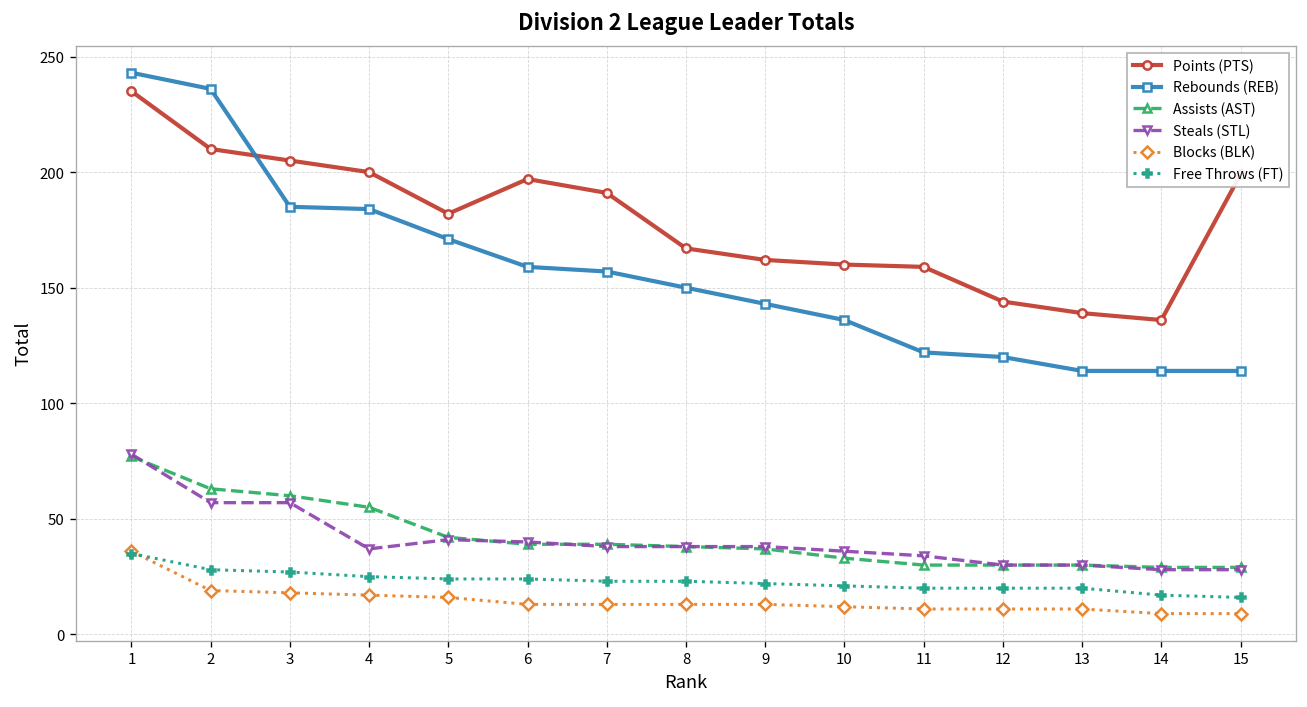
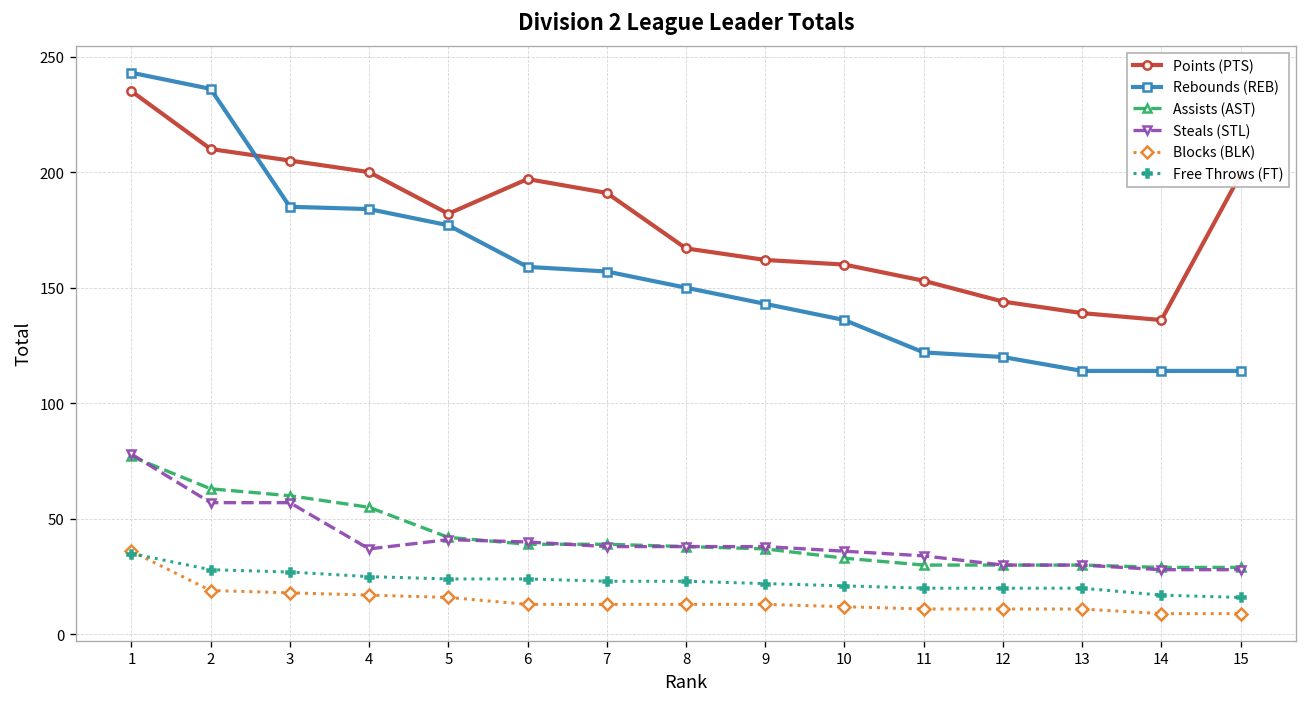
Rebounds (REB), 5: 171 -> 177
Points (PTS), 11: 159 -> 153
